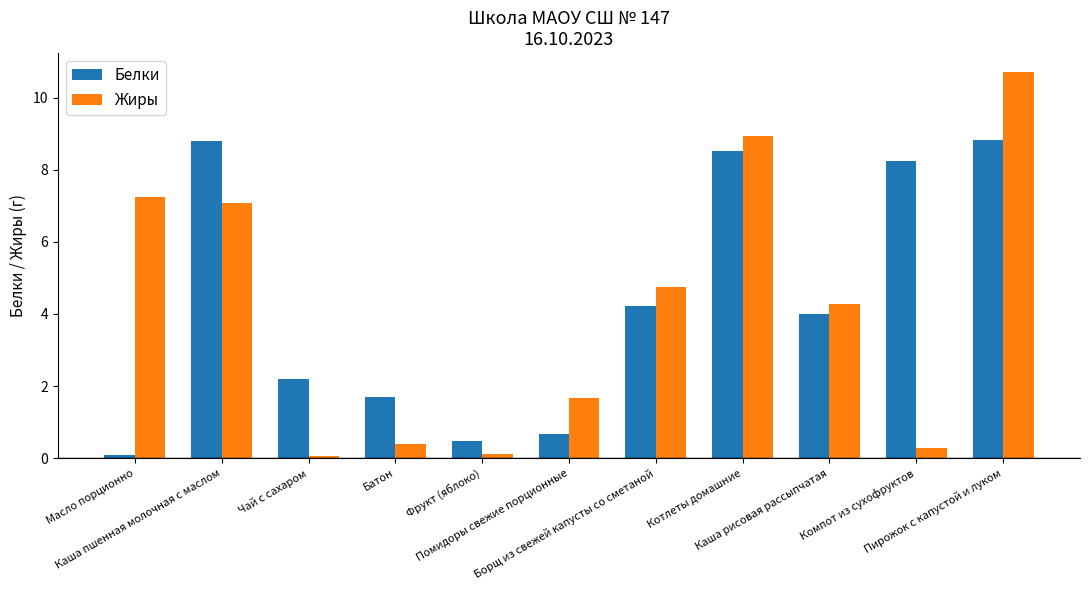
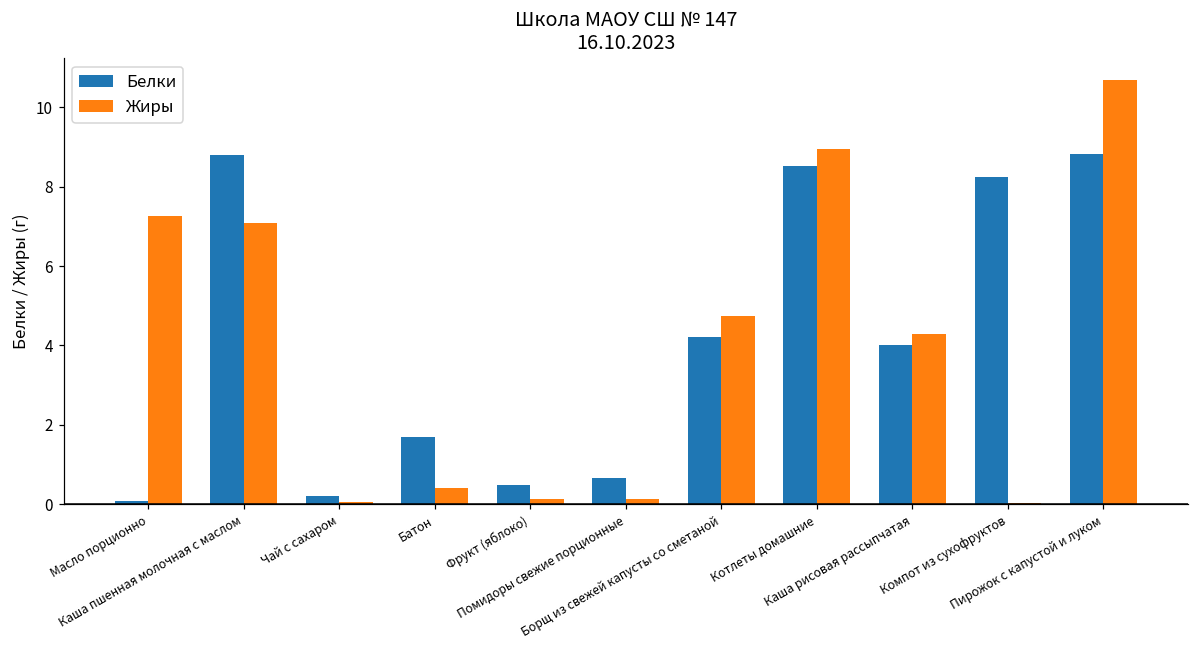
Белки, Чай с сахаром: 2.2 -> 0.2
Жиры, Помидоры свежие порционные: 1.7 -> 0.1
Жиры, Компот из сухофруктов: 0.3 -> 0.0
